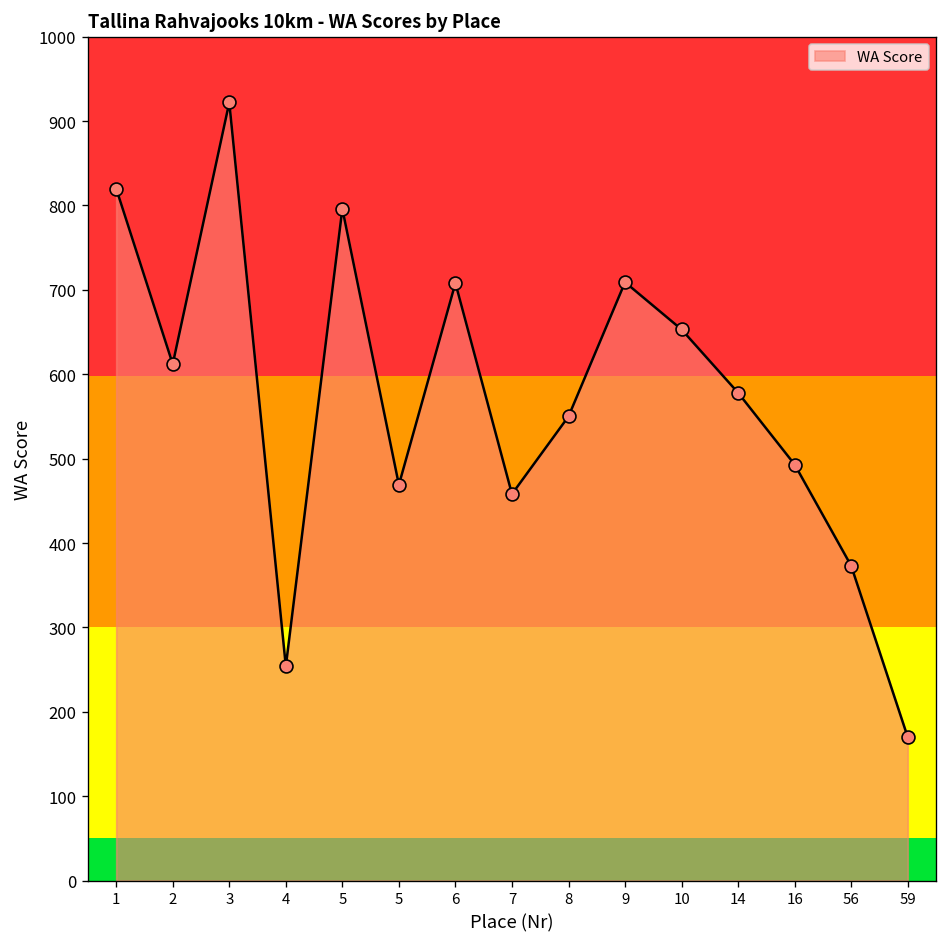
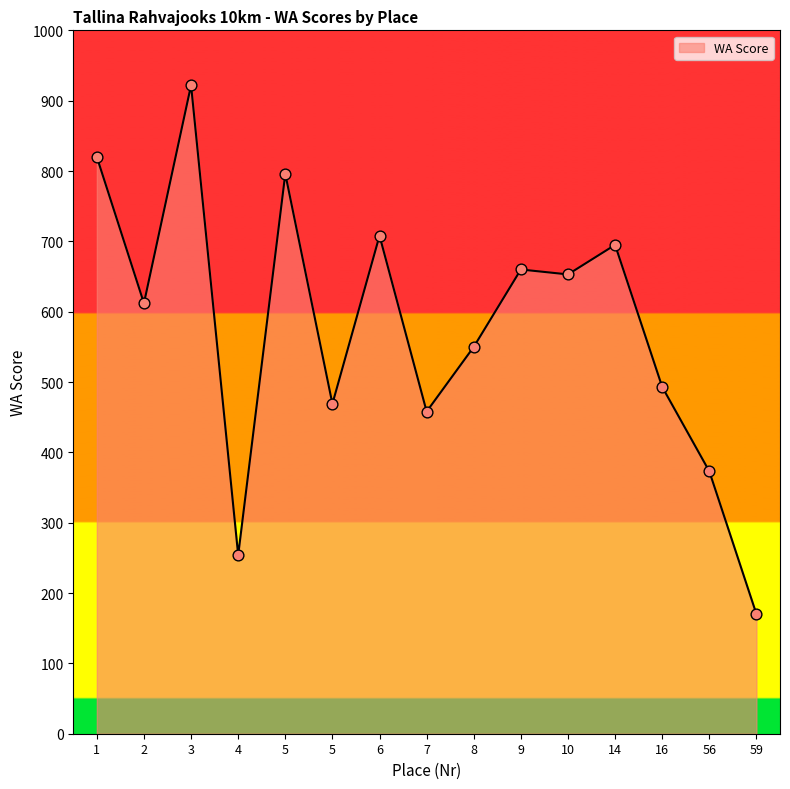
9: 710 -> 660
14: 580 -> 700
